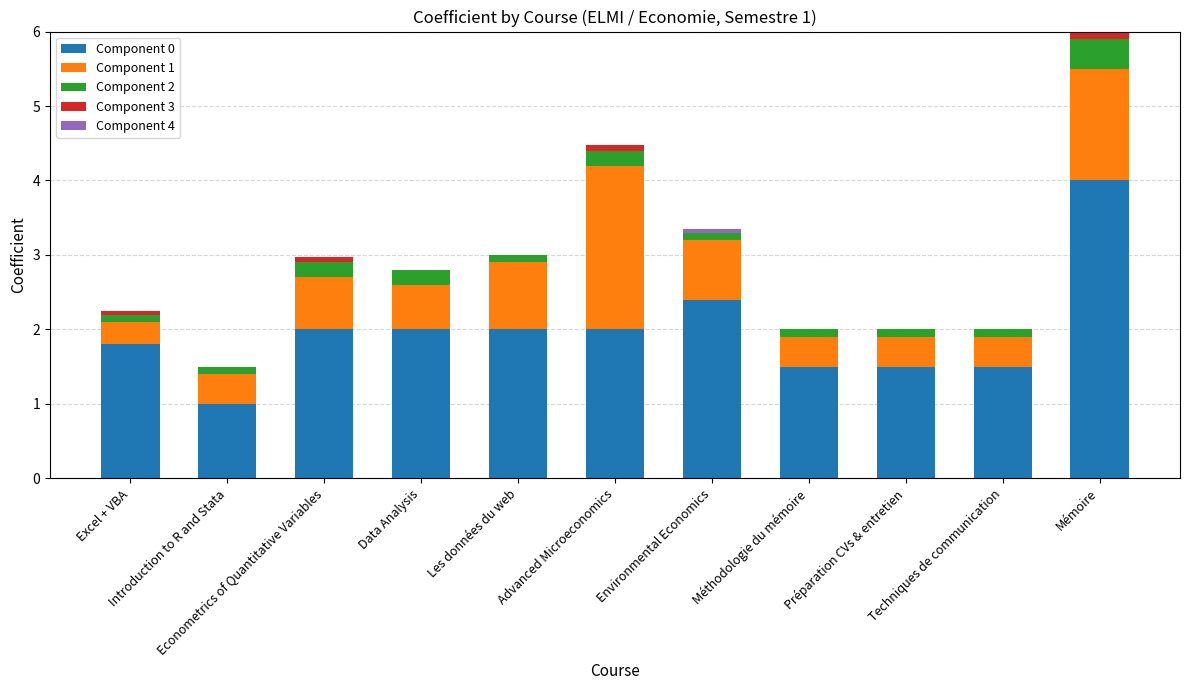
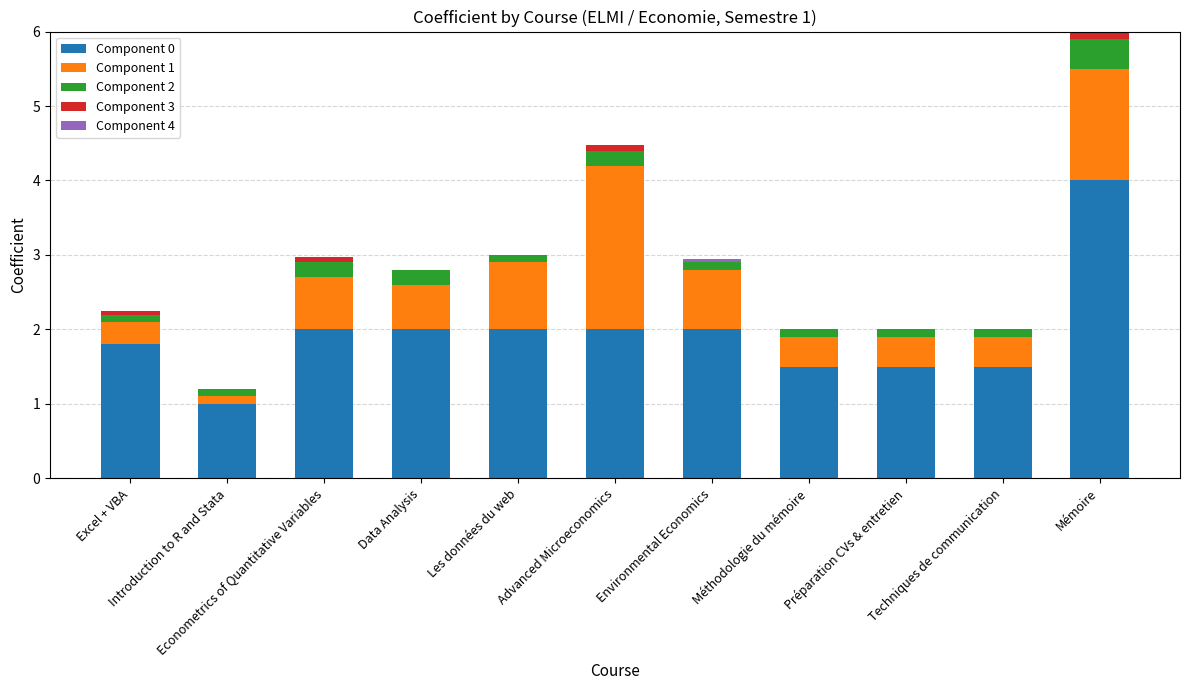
Component 1, Introduction to R and Stata: 0.4 -> 0.1
Component 0, Environmental Economics: 2.4 -> 2.0
